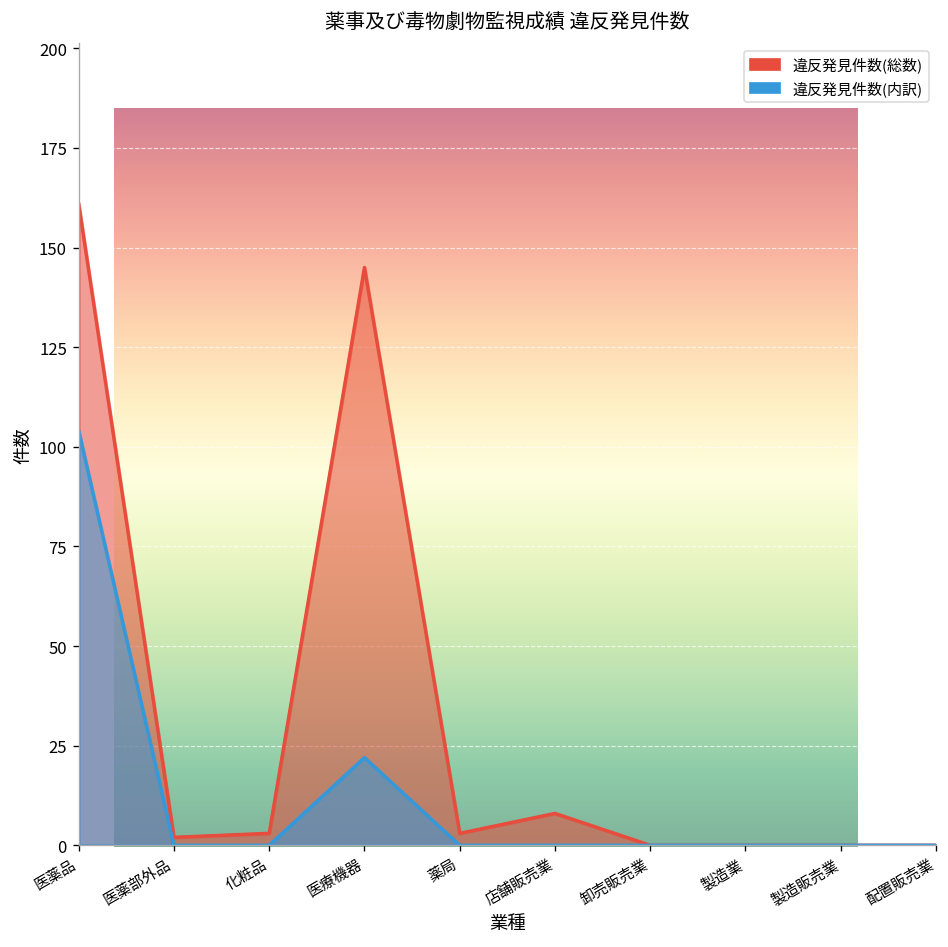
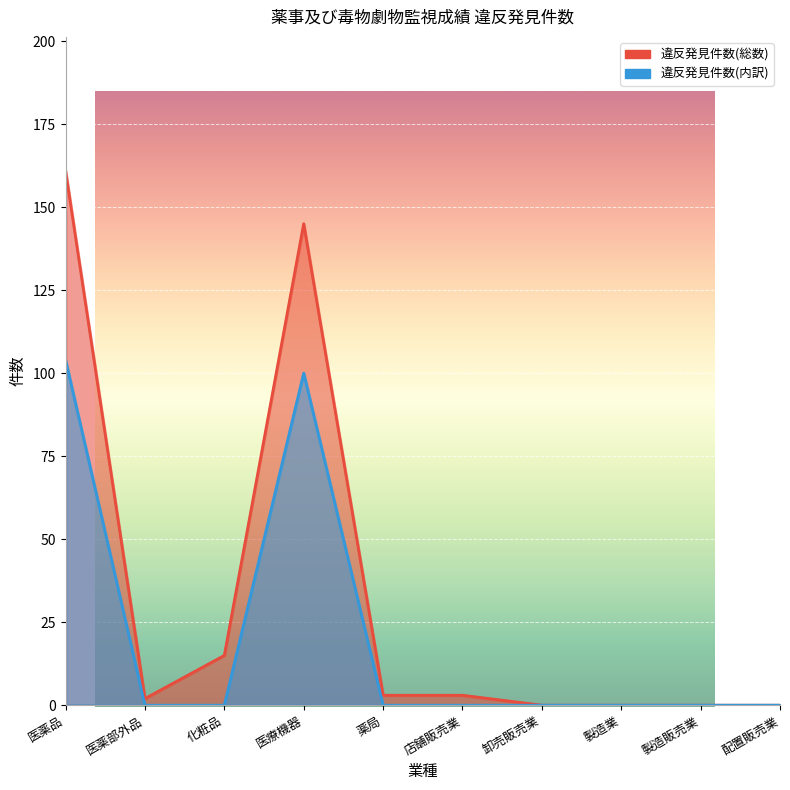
薬事及び毒物劇物監視成績 違反発見件数, 違反発見件数(総数), 化粧品: 3 -> 15
薬事及び毒物劇物監視成績 違反発見件数, 違反発見件数(内訳), 医療機器: 22 -> 100
薬事及び毒物劇物監視成績 違反発見件数, 違反発見件数(総数), 店舗販売業: 8 -> 3
